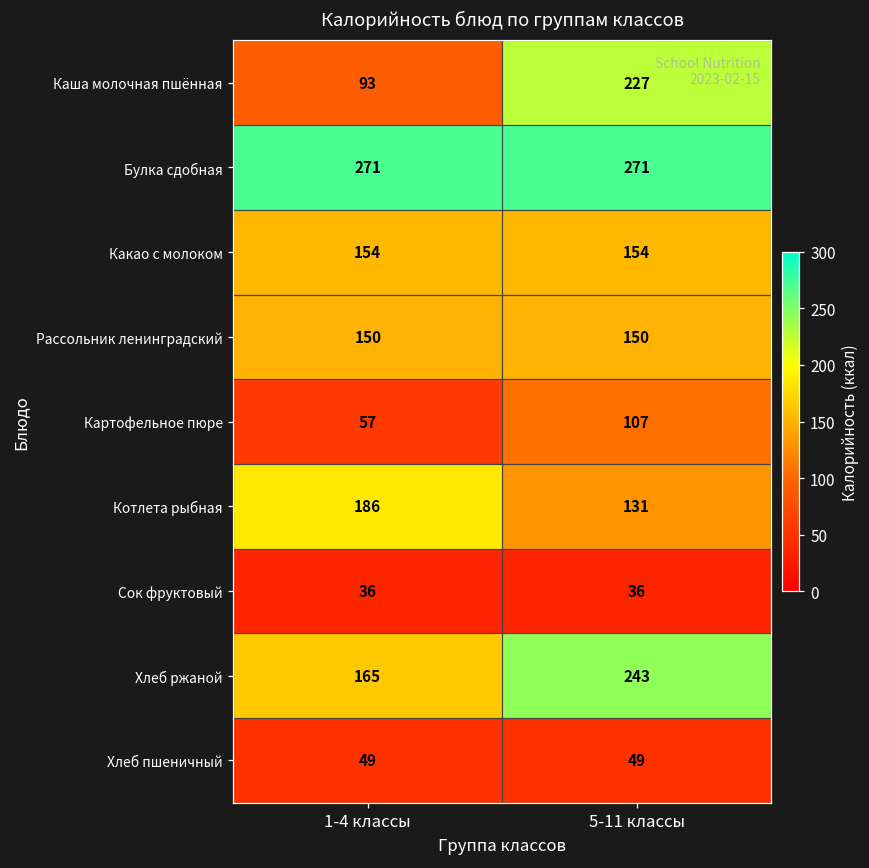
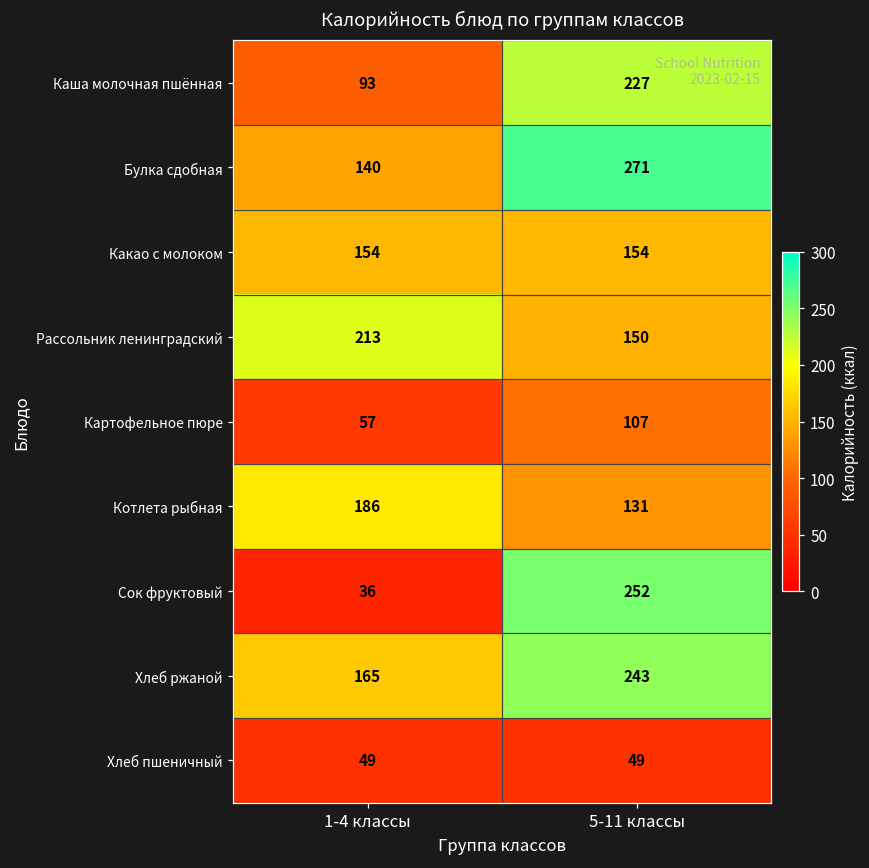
Булка сдобная, 1-4 классы: 271 -> 140
Рассольник ленинградский, 1-4 классы: 150 -> 213
Сок фруктовый, 5-11 классы: 36 -> 252
